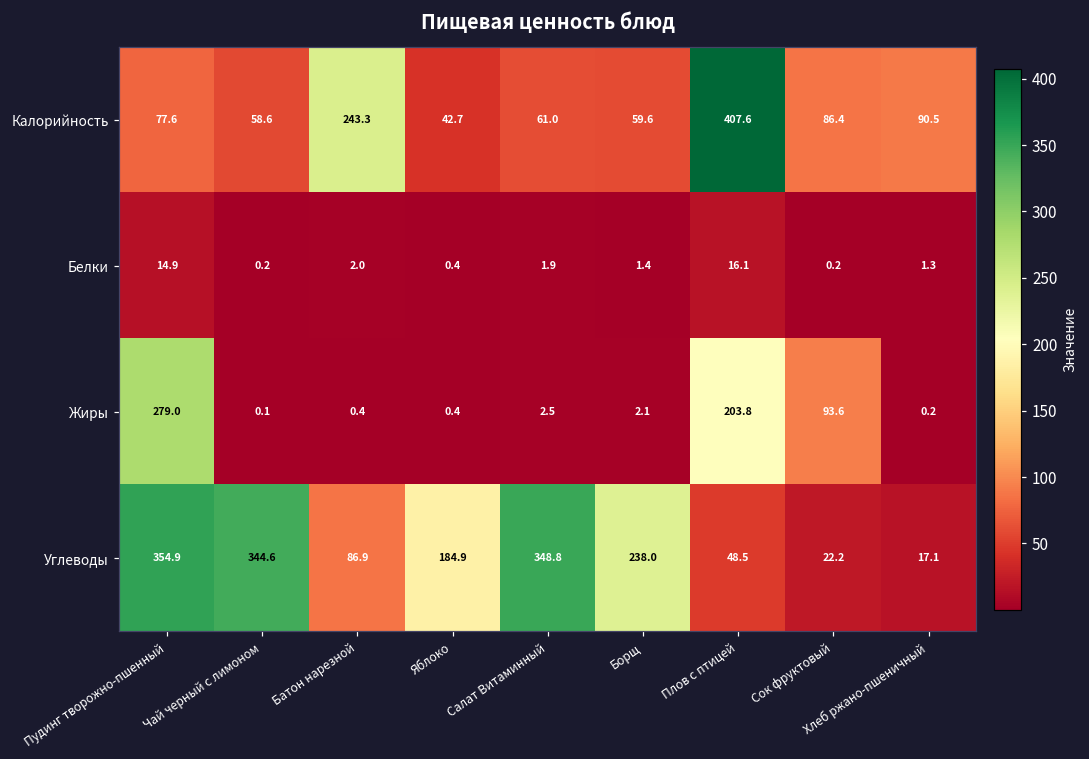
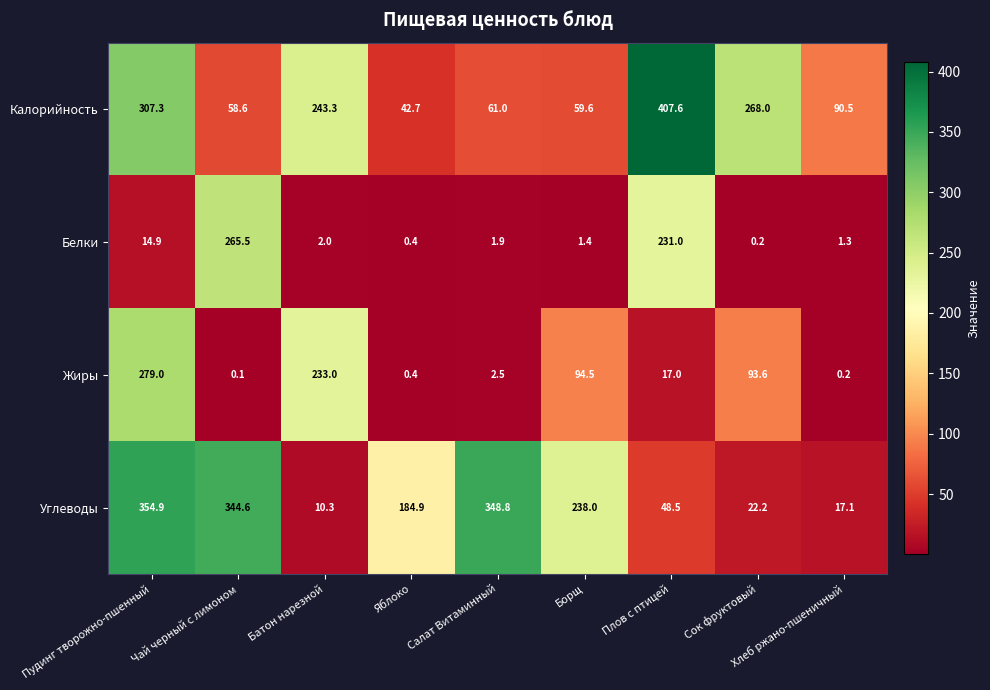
Калорийность, Пудинг творожно-пшенный: 77.6 -> 307.3
Калорийность, Сок фруктовый: 86.4 -> 268.0
Белки, Чай черный с лимоном: 0.2 -> 265.5
Белки, Плов с птицей: 16.1 -> 231.0
Жиры, Батон нарезной: 0.4 -> 233.0
Жиры, Борщ: 2.1 -> 94.5
Жиры, Плов с птицей: 203.8 -> 17.0
Углеводы, Батон нарезной: 86.9 -> 10.3
